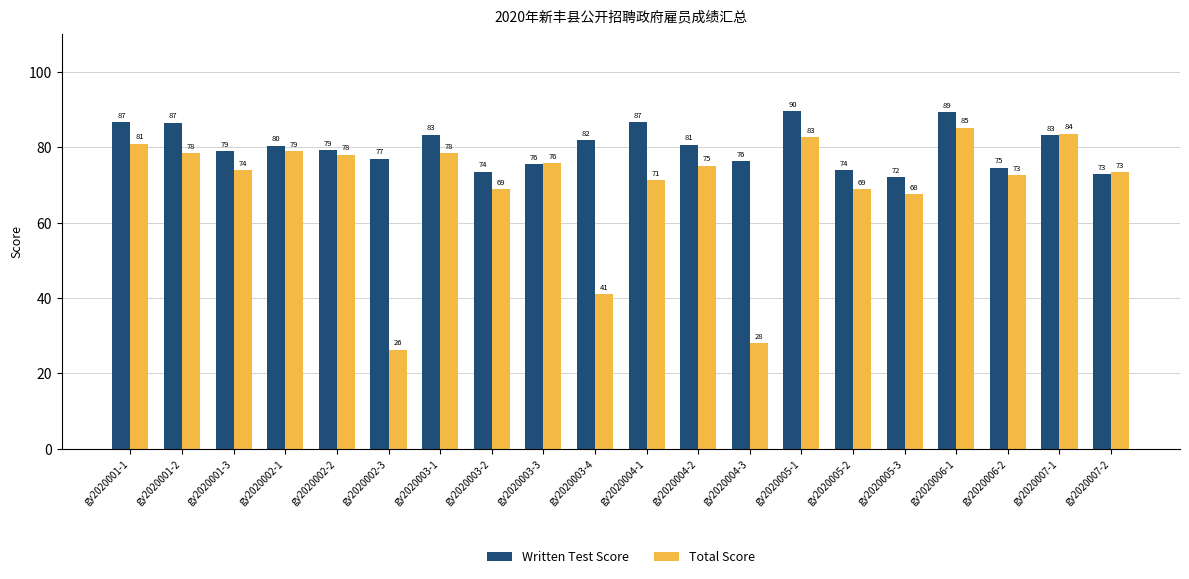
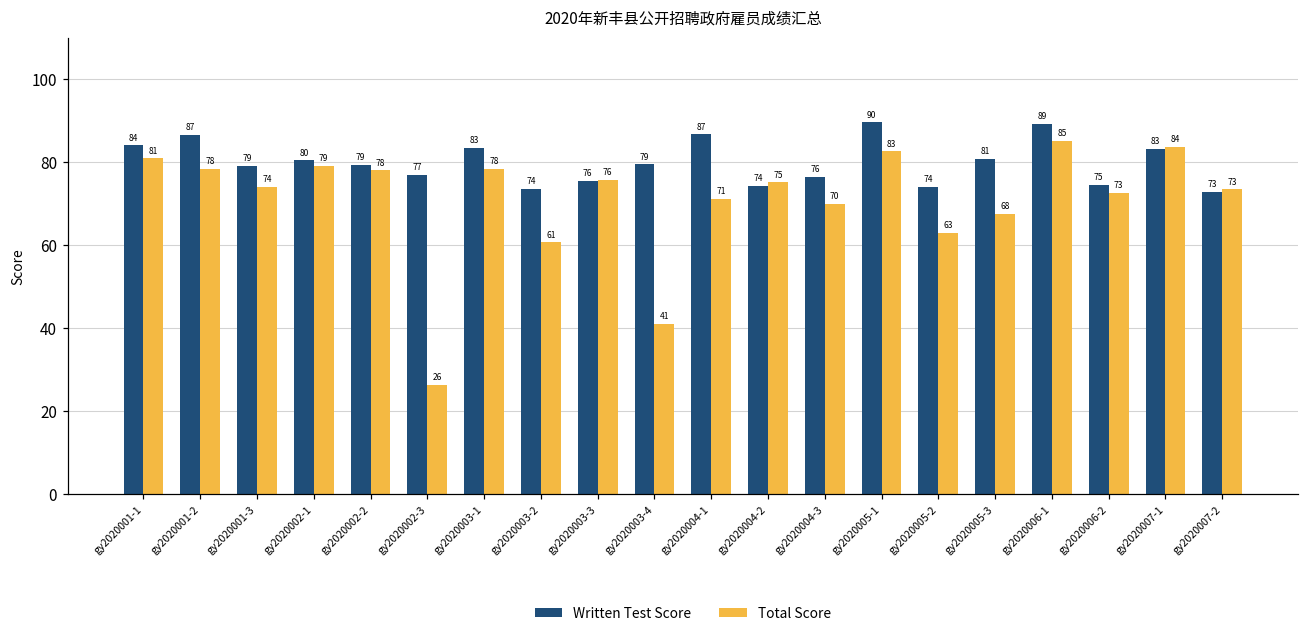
Written Test Score, gy2020001-1: 87 -> 84
Total Score, gy2020003-2: 69 -> 61
Written Test Score, gy2020003-4: 82 -> 79
Written Test Score, gy2020004-2: 81 -> 74
Total Score, gy2020004-3: 28 -> 70
Total Score, gy2020005-2: 69 -> 63
Written Test Score, gy2020005-3: 72 -> 81
